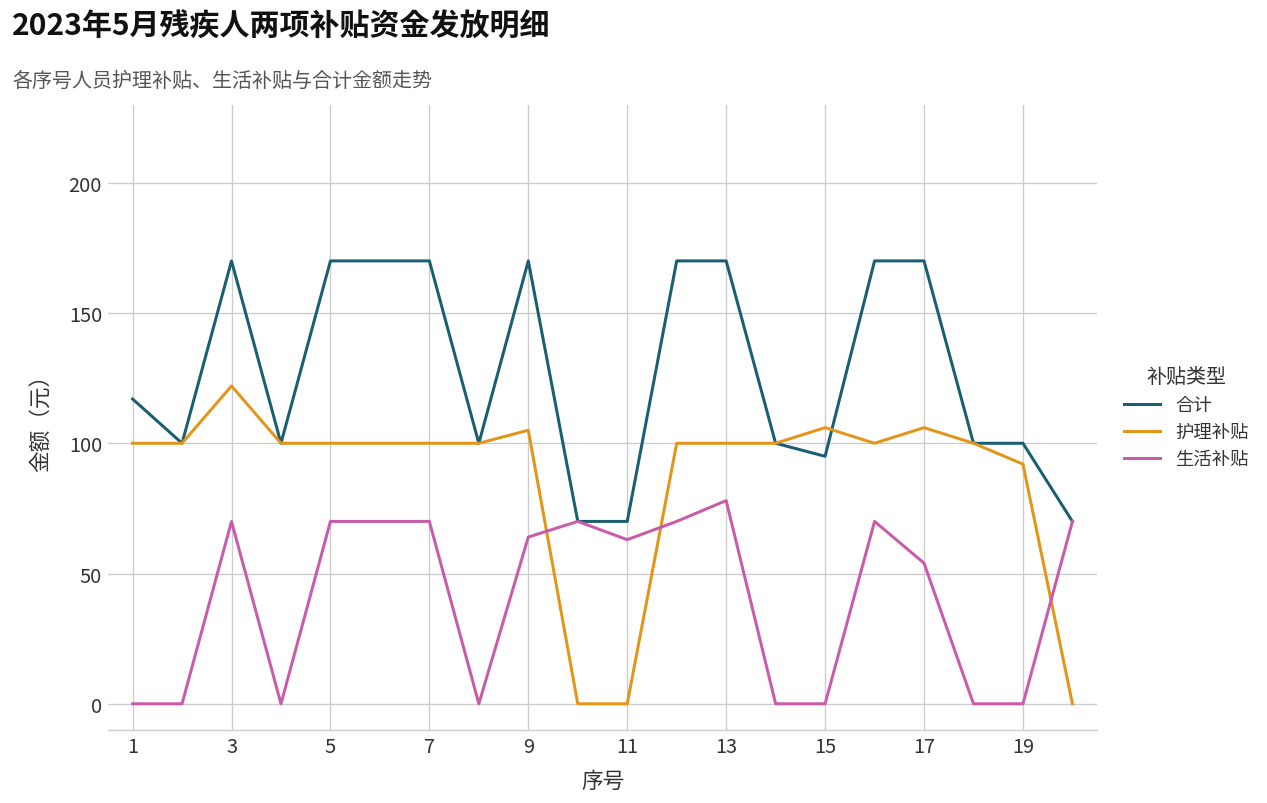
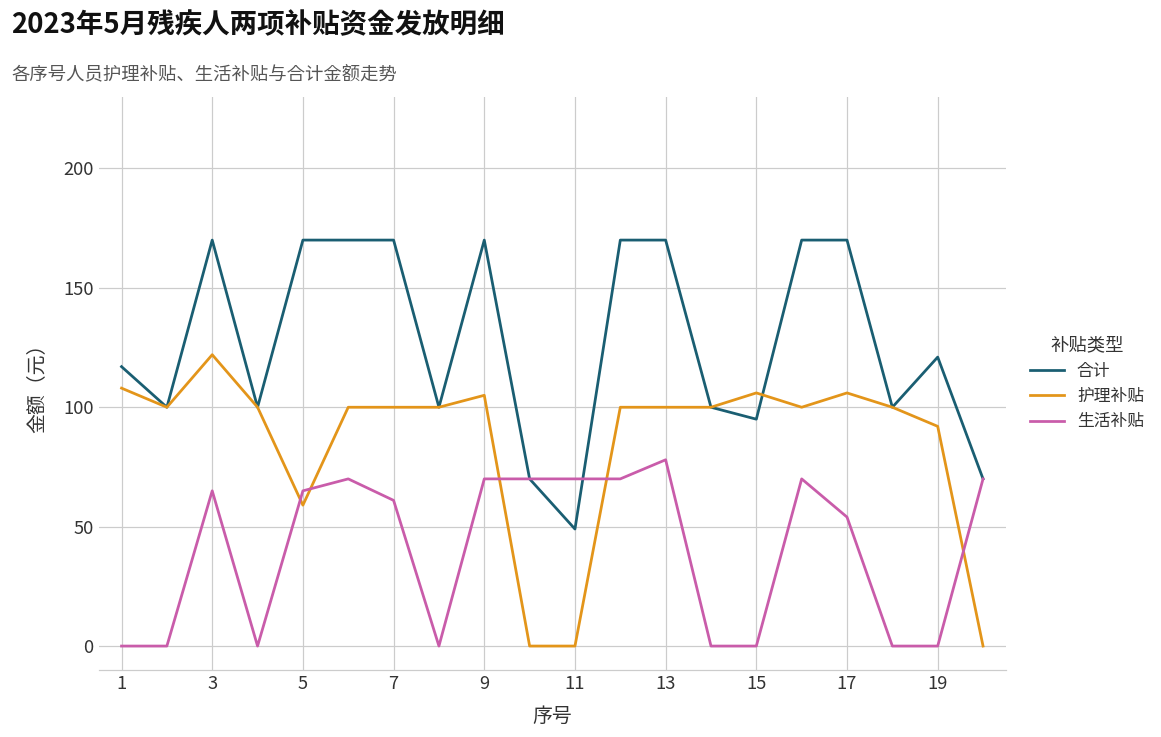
护理补贴, 1: 100 -> 108
生活补贴, 3: 70 -> 65
护理补贴, 5: 100 -> 59
生活补贴, 5: 70 -> 65
生活补贴, 7: 70 -> 61
生活补贴, 9: 64 -> 70
合计, 11: 70 -> 49
生活补贴, 11: 63 -> 70
合计, 19: 100 -> 121
